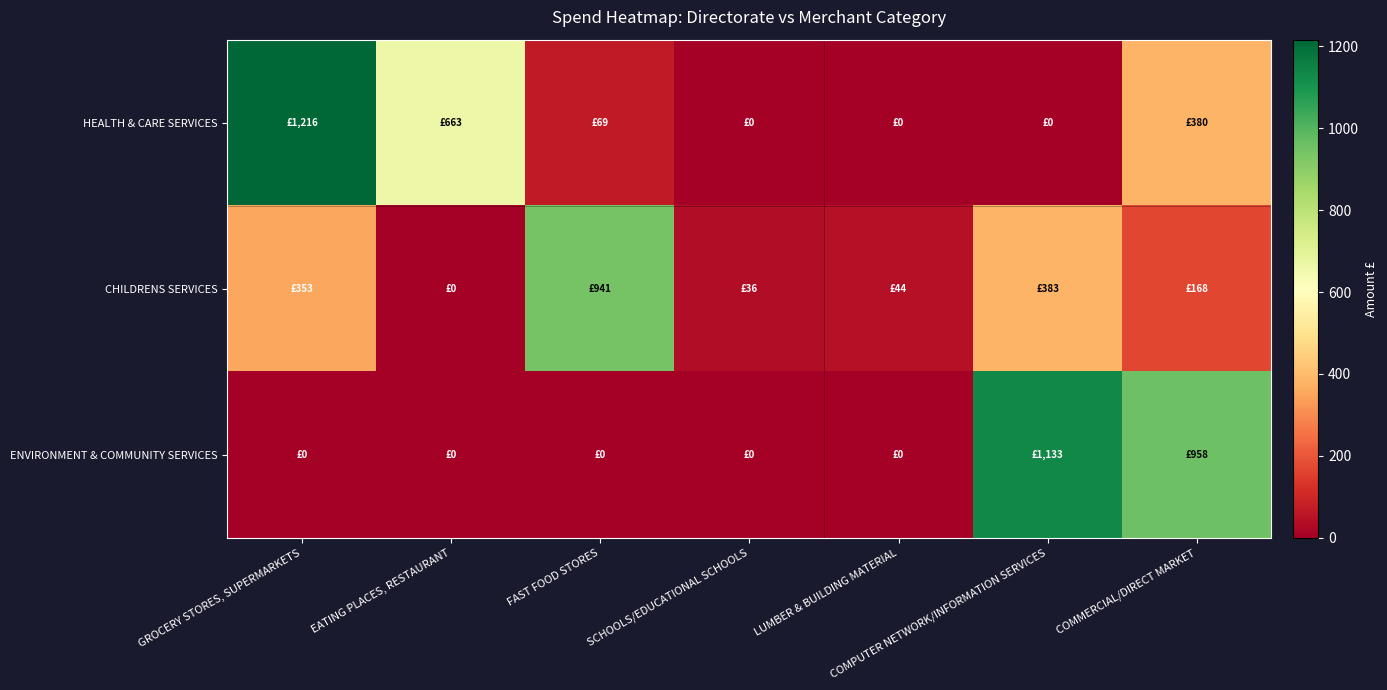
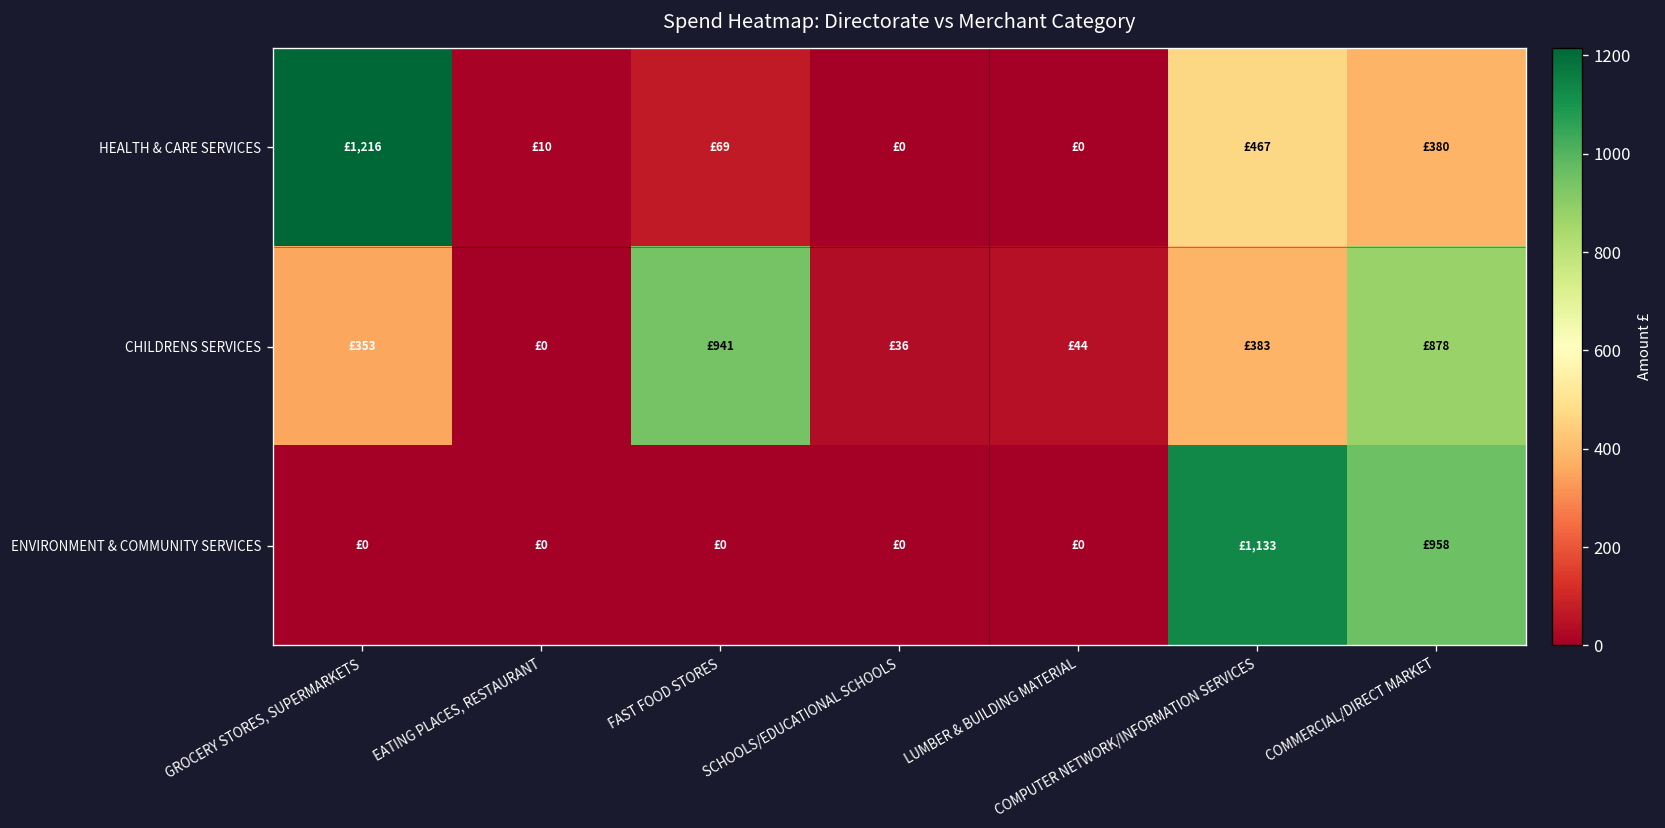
HEALTH & CARE SERVICES, EATING PLACES, RESTAURANT: £663 -> £10
HEALTH & CARE SERVICES, COMPUTER NETWORK/INFORMATION SERVICES: £0 -> £467
CHILDRENS SERVICES, COMMERCIAL/DIRECT MARKET: £168 -> £878
